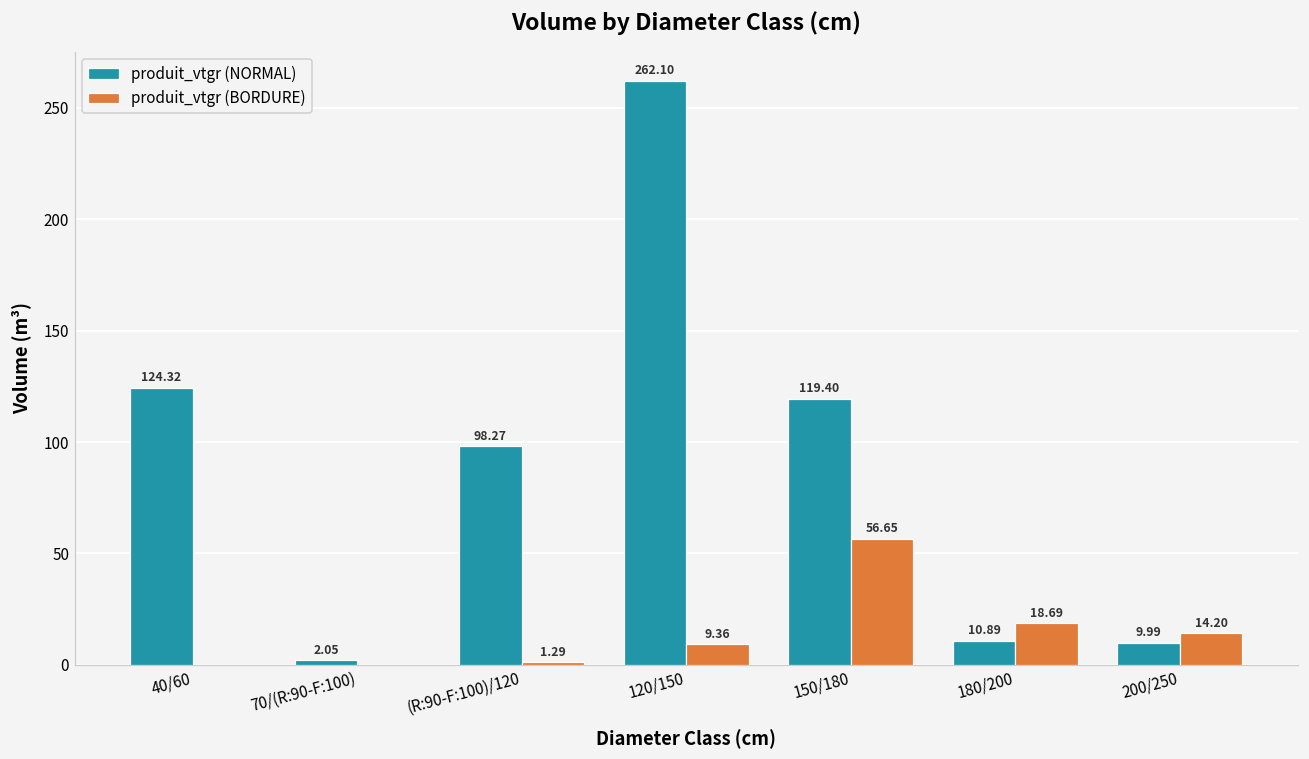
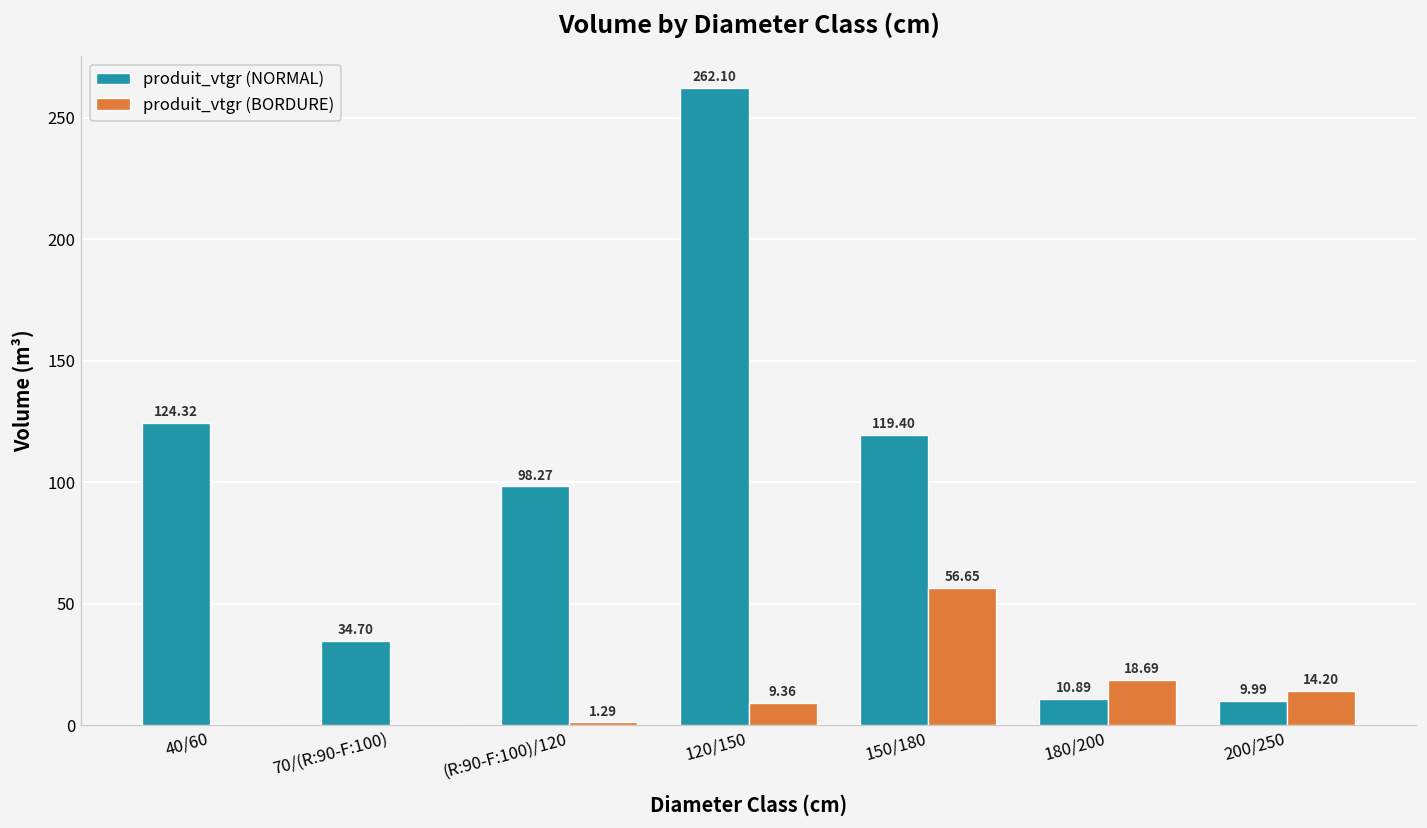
produit_vtgr (NORMAL), 70/(R:90-F:100): 2.05 -> 34.70
